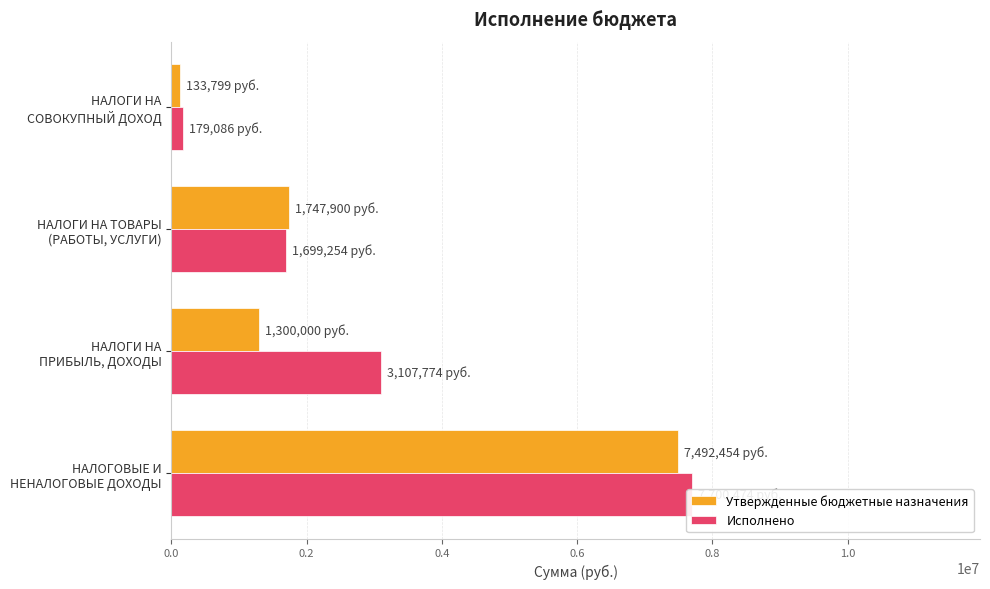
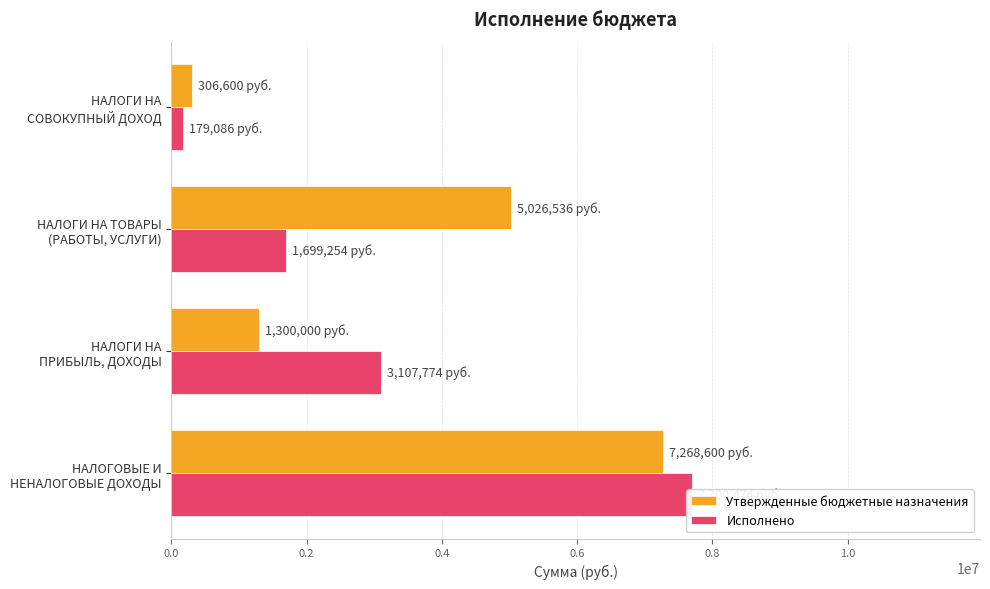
Утвержденные бюджетные назначения, НАЛОГИ НА СОВОКУПНЫЙ ДОХОД: 133,799 -> 306,600
Утвержденные бюджетные назначения, НАЛОГИ НА ТОВАРЫ (РАБОТЫ, УСЛУГИ): 1,747,900 -> 5,026,536
Утвержденные бюджетные назначения, НАЛОГОВЫЕ И НЕНАЛОГОВЫЕ ДОХОДЫ: 7,492,454 -> 7,268,600
